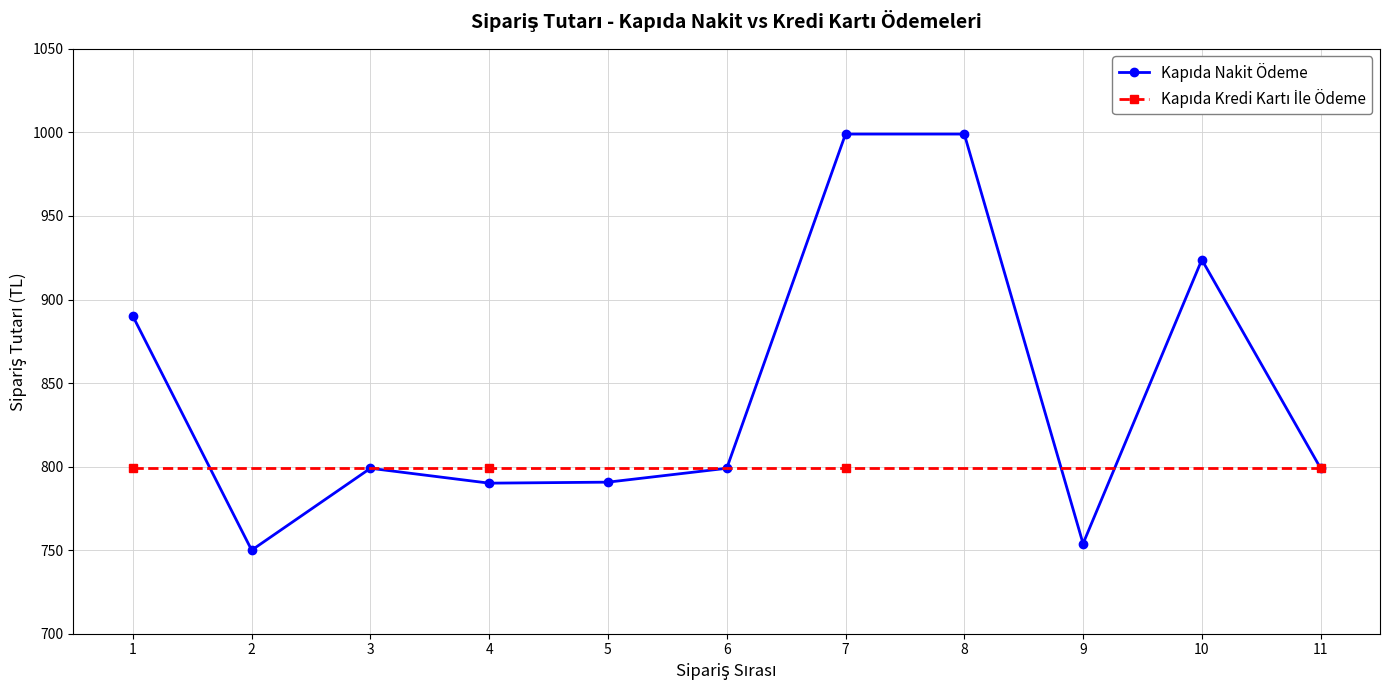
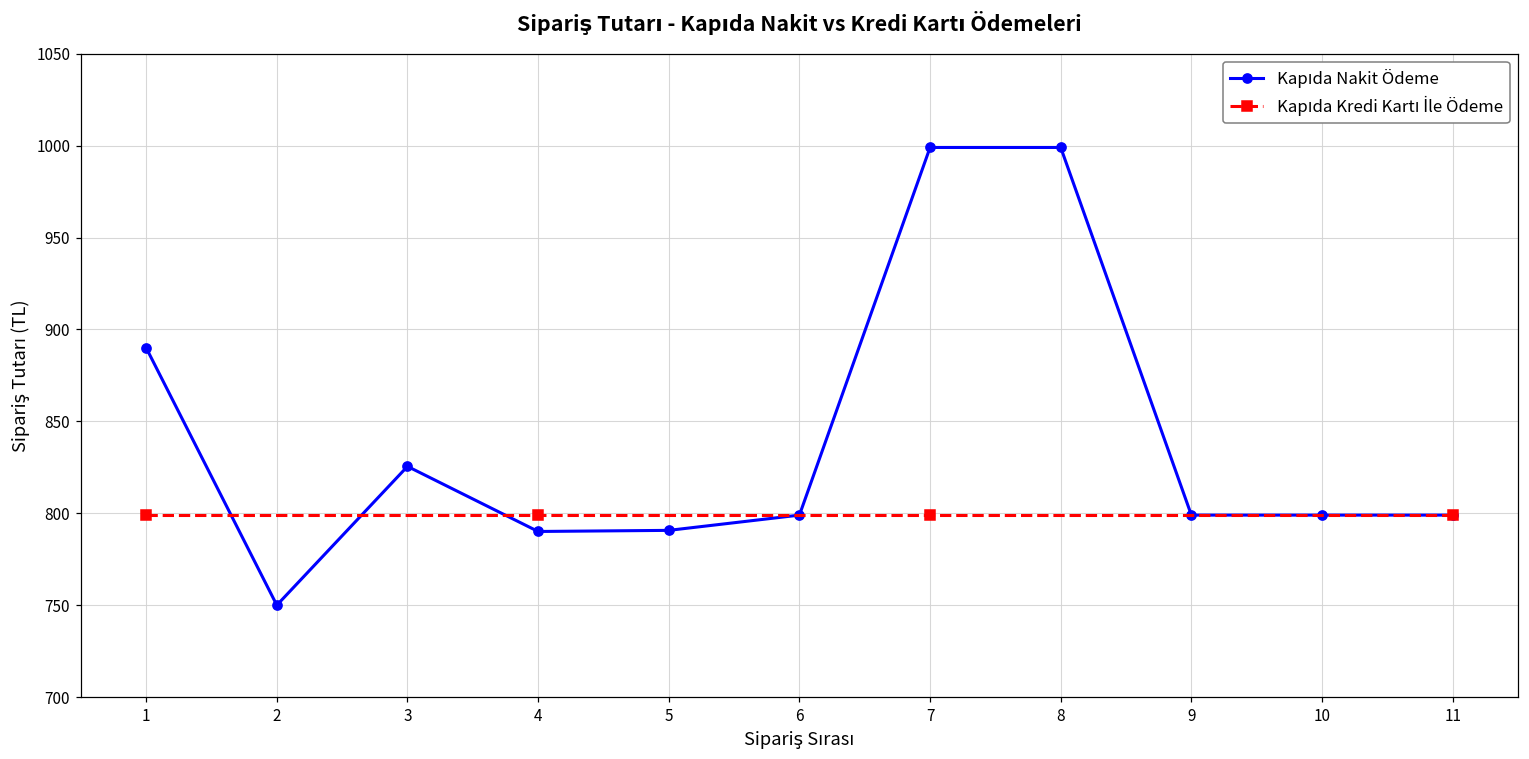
Kapıda Nakit Ödeme, 3: 799 -> 826
Kapıda Nakit Ödeme, 9: 754 -> 799
Kapıda Nakit Ödeme, 10: 924 -> 799
